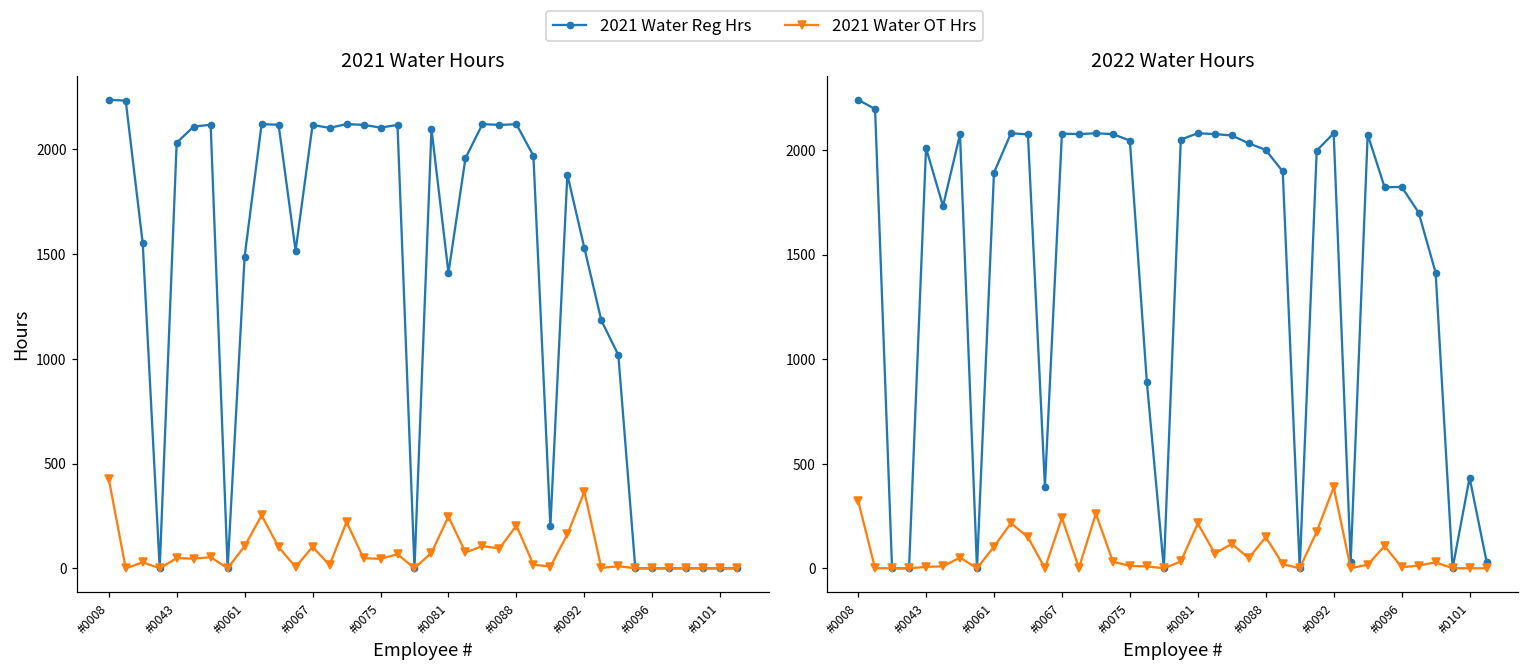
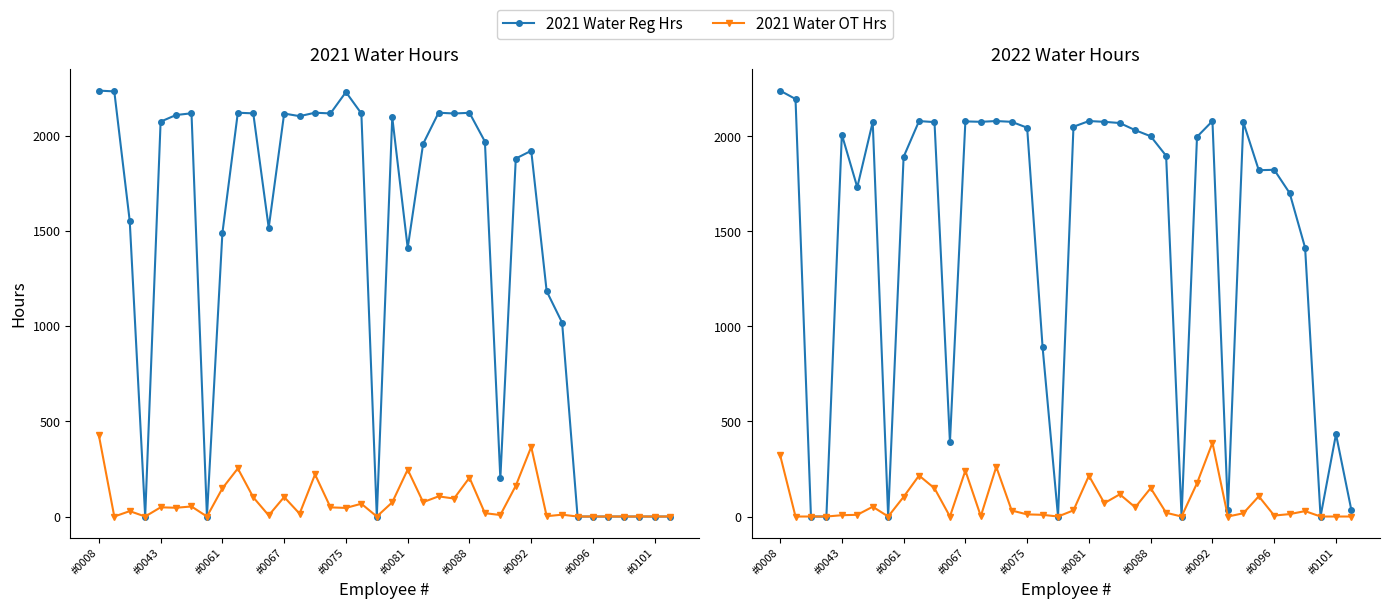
2021 Water Hours, 2021 Water Reg Hrs, #0043: 2030 -> 2070
2021 Water Hours, 2021 Water OT Hrs, #0061: 110 -> 150
2021 Water Hours, 2021 Water Reg Hrs, #0075: 2100 -> 2230
2021 Water Hours, 2021 Water Reg Hrs, #0092: 1530 -> 1920
